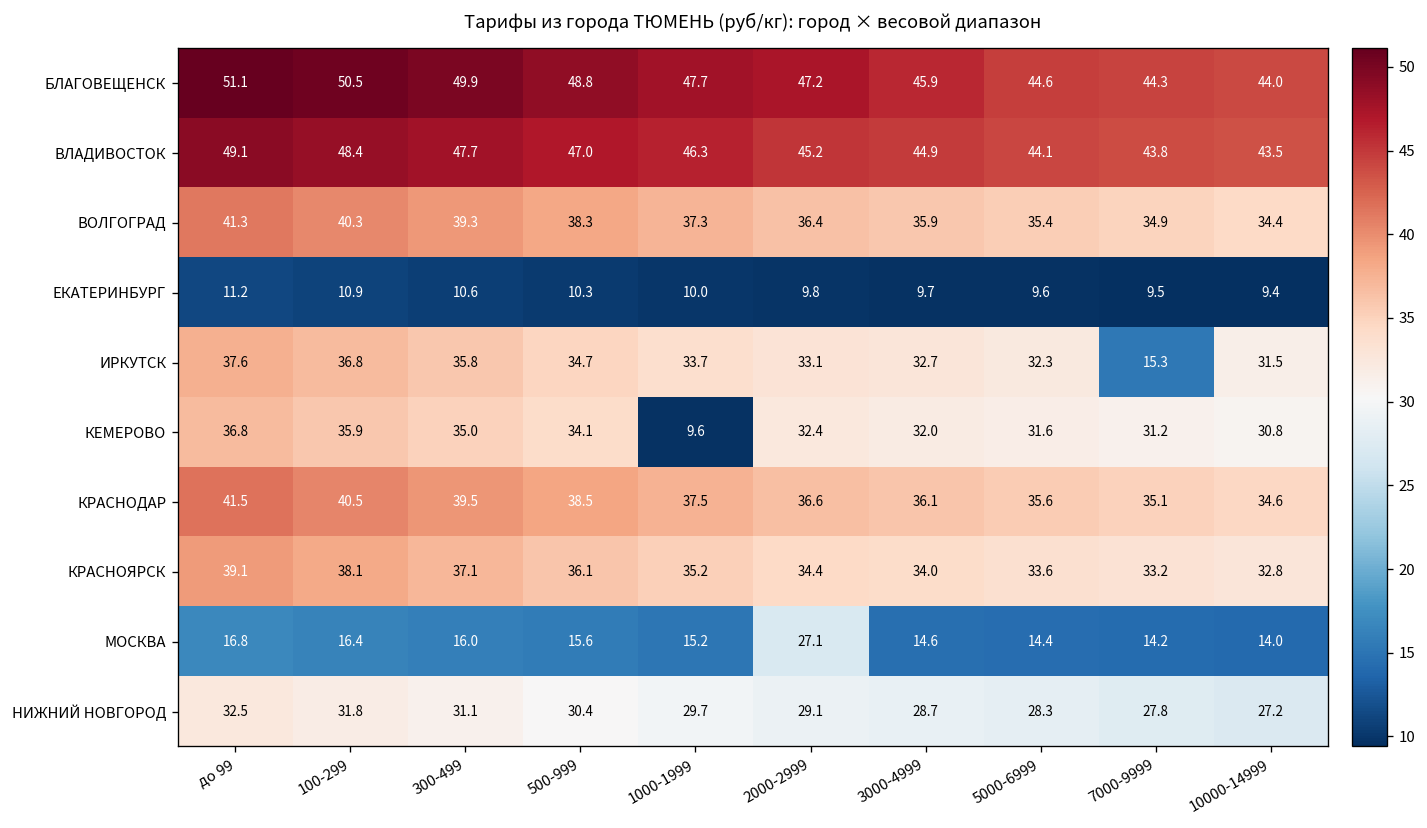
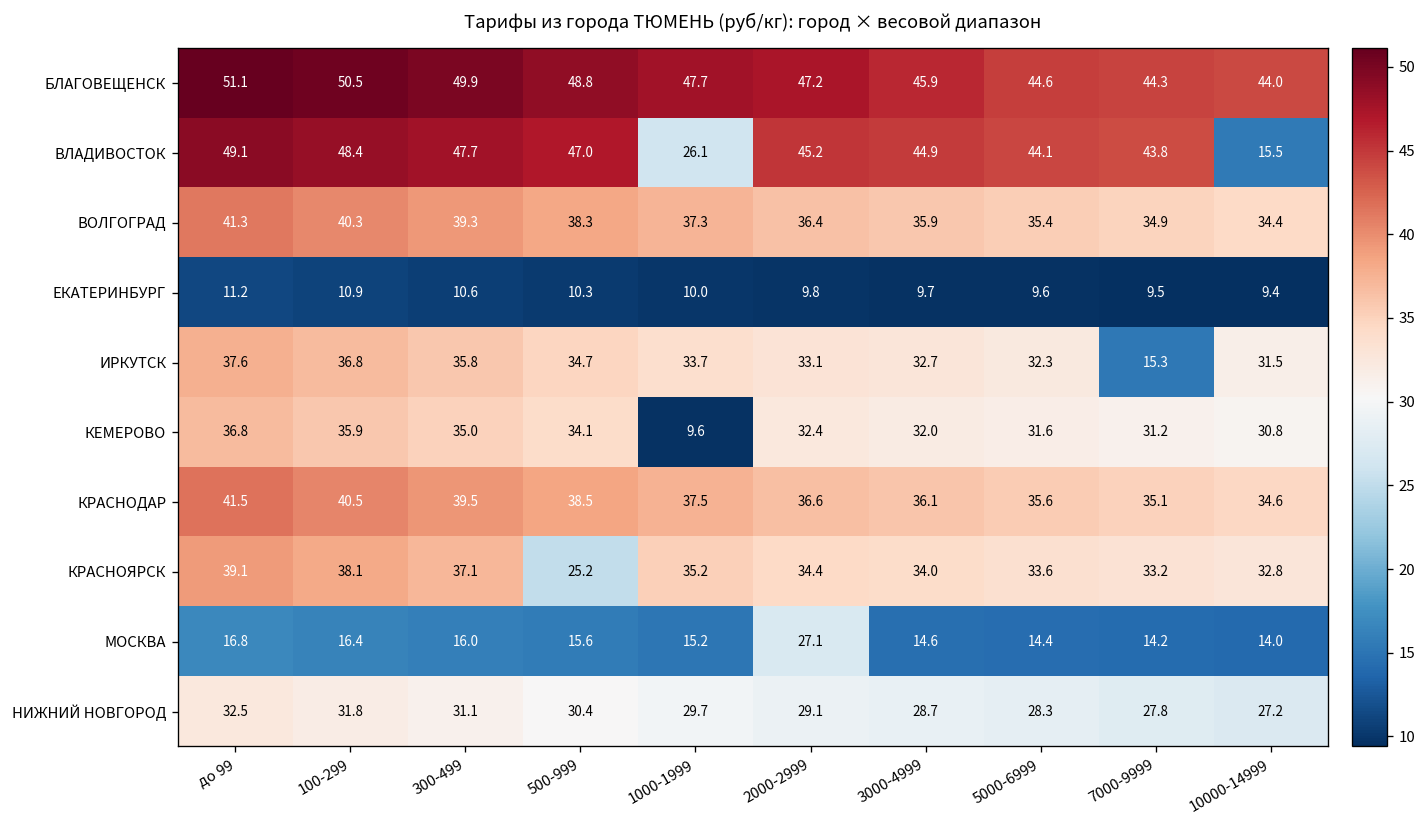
ВЛАДИВОСТОК, 1000-1999: 46.3 -> 26.1
ВЛАДИВОСТОК, 10000-14999: 43.5 -> 15.5
КРАСНОЯРСК, 500-999: 36.1 -> 25.2
